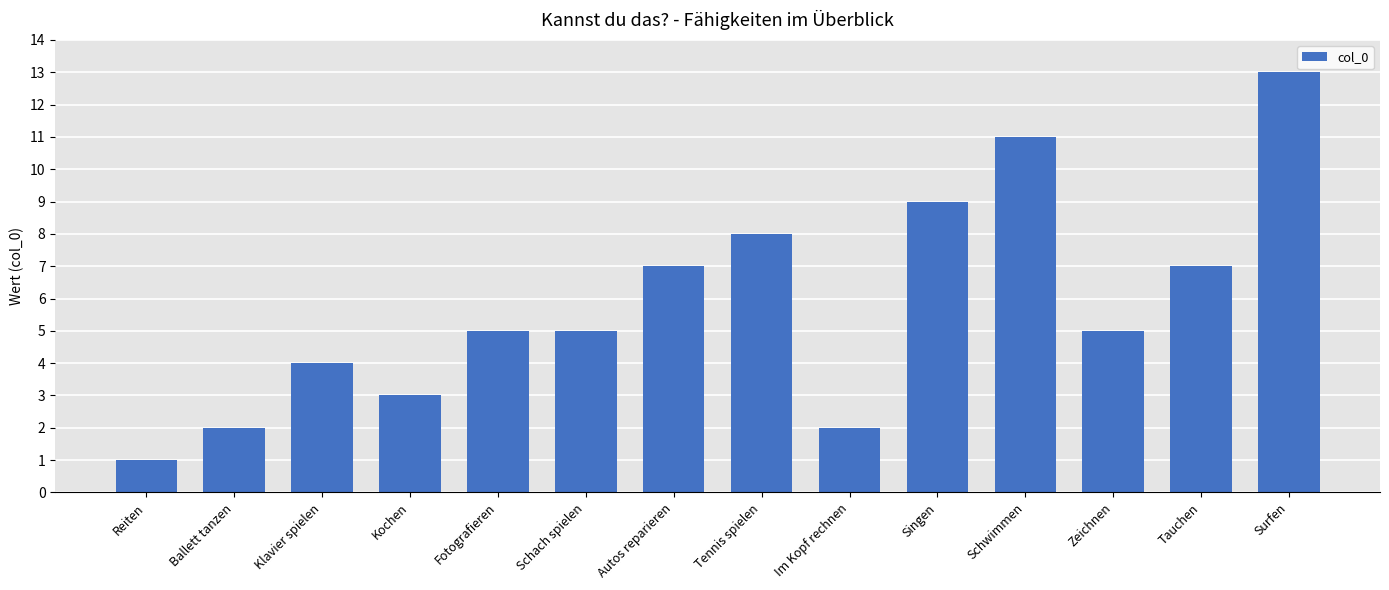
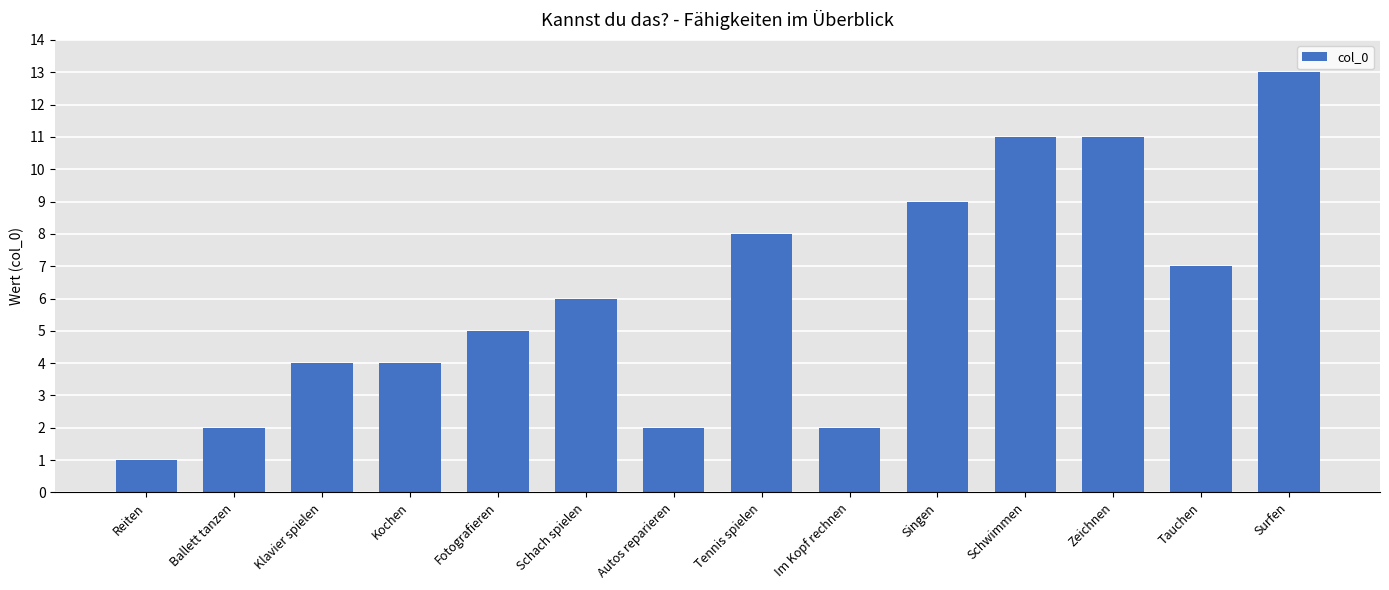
Kochen: 3 -> 4
Schach spielen: 5 -> 6
Autos reparieren: 7 -> 2
Zeichnen: 5 -> 11
